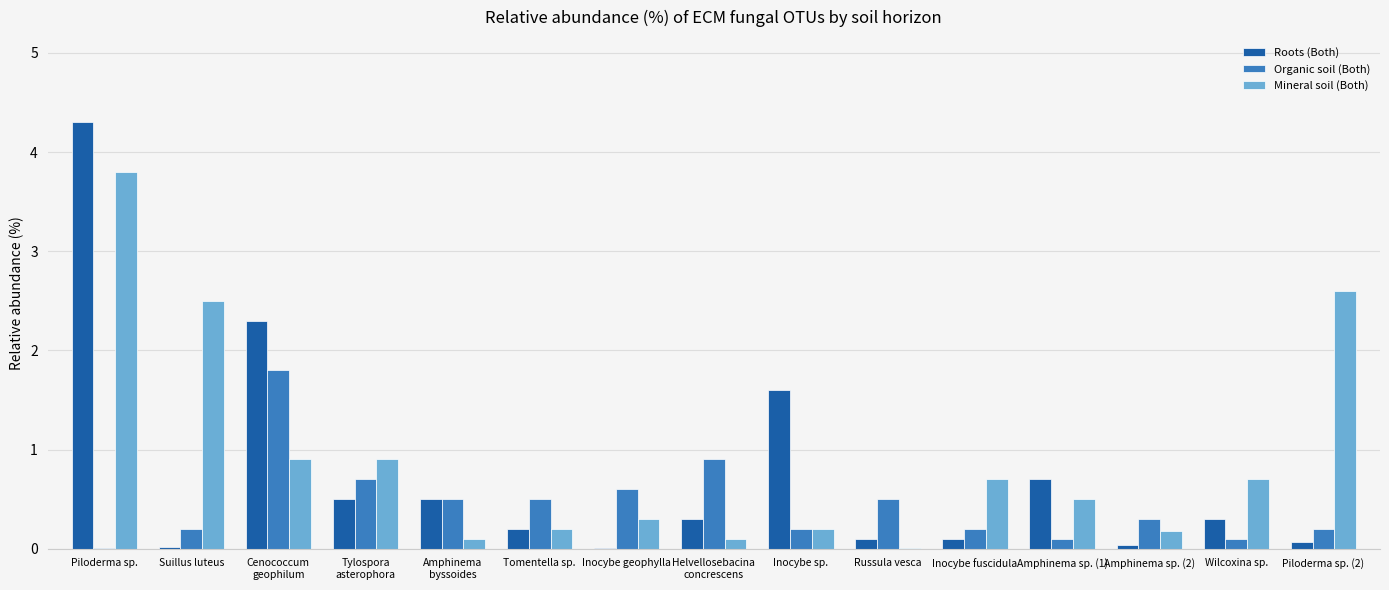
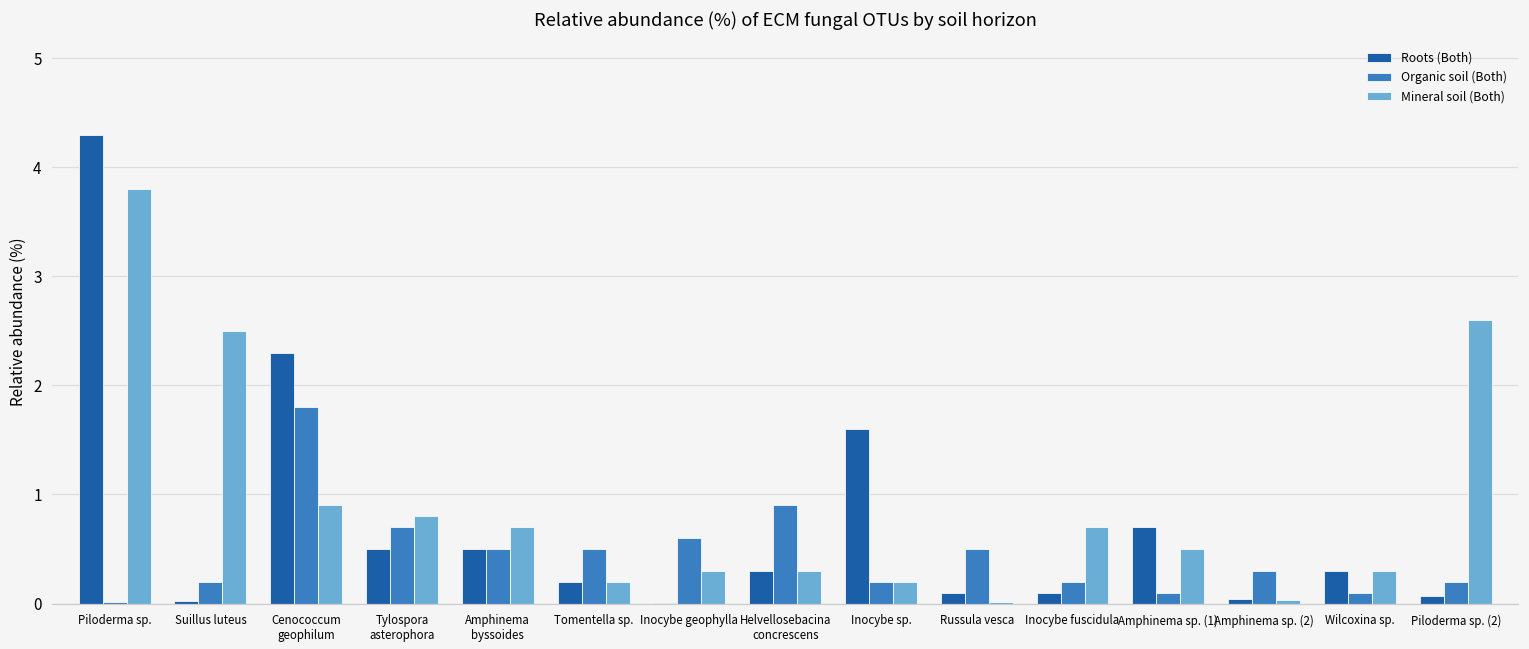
Mineral soil (Both), Tylospora asterophora: 0.9 -> 0.8
Mineral soil (Both), Amphinema byssoides: 0.1 -> 0.7
Mineral soil (Both), Helvellosebacina concrescens: 0.1 -> 0.3
Mineral soil (Both), Amphinema sp. (2): 0.2 -> 0.0
Mineral soil (Both), Wilcoxina sp.: 0.7 -> 0.3
